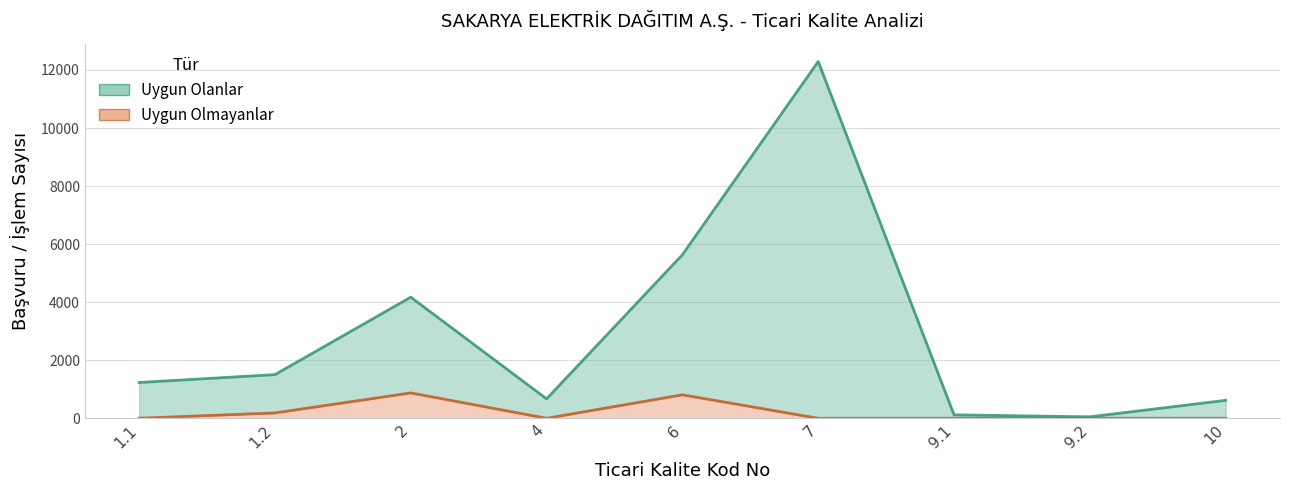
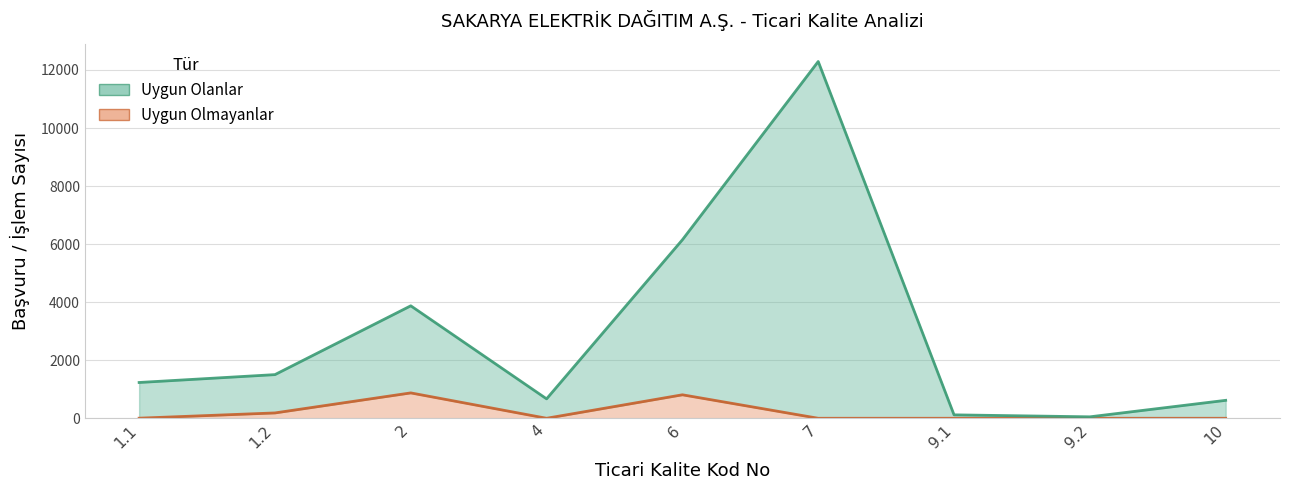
Uygun Olanlar, 2: 3300 -> 3000
Uygun Olanlar, 6: 4800 -> 5300
